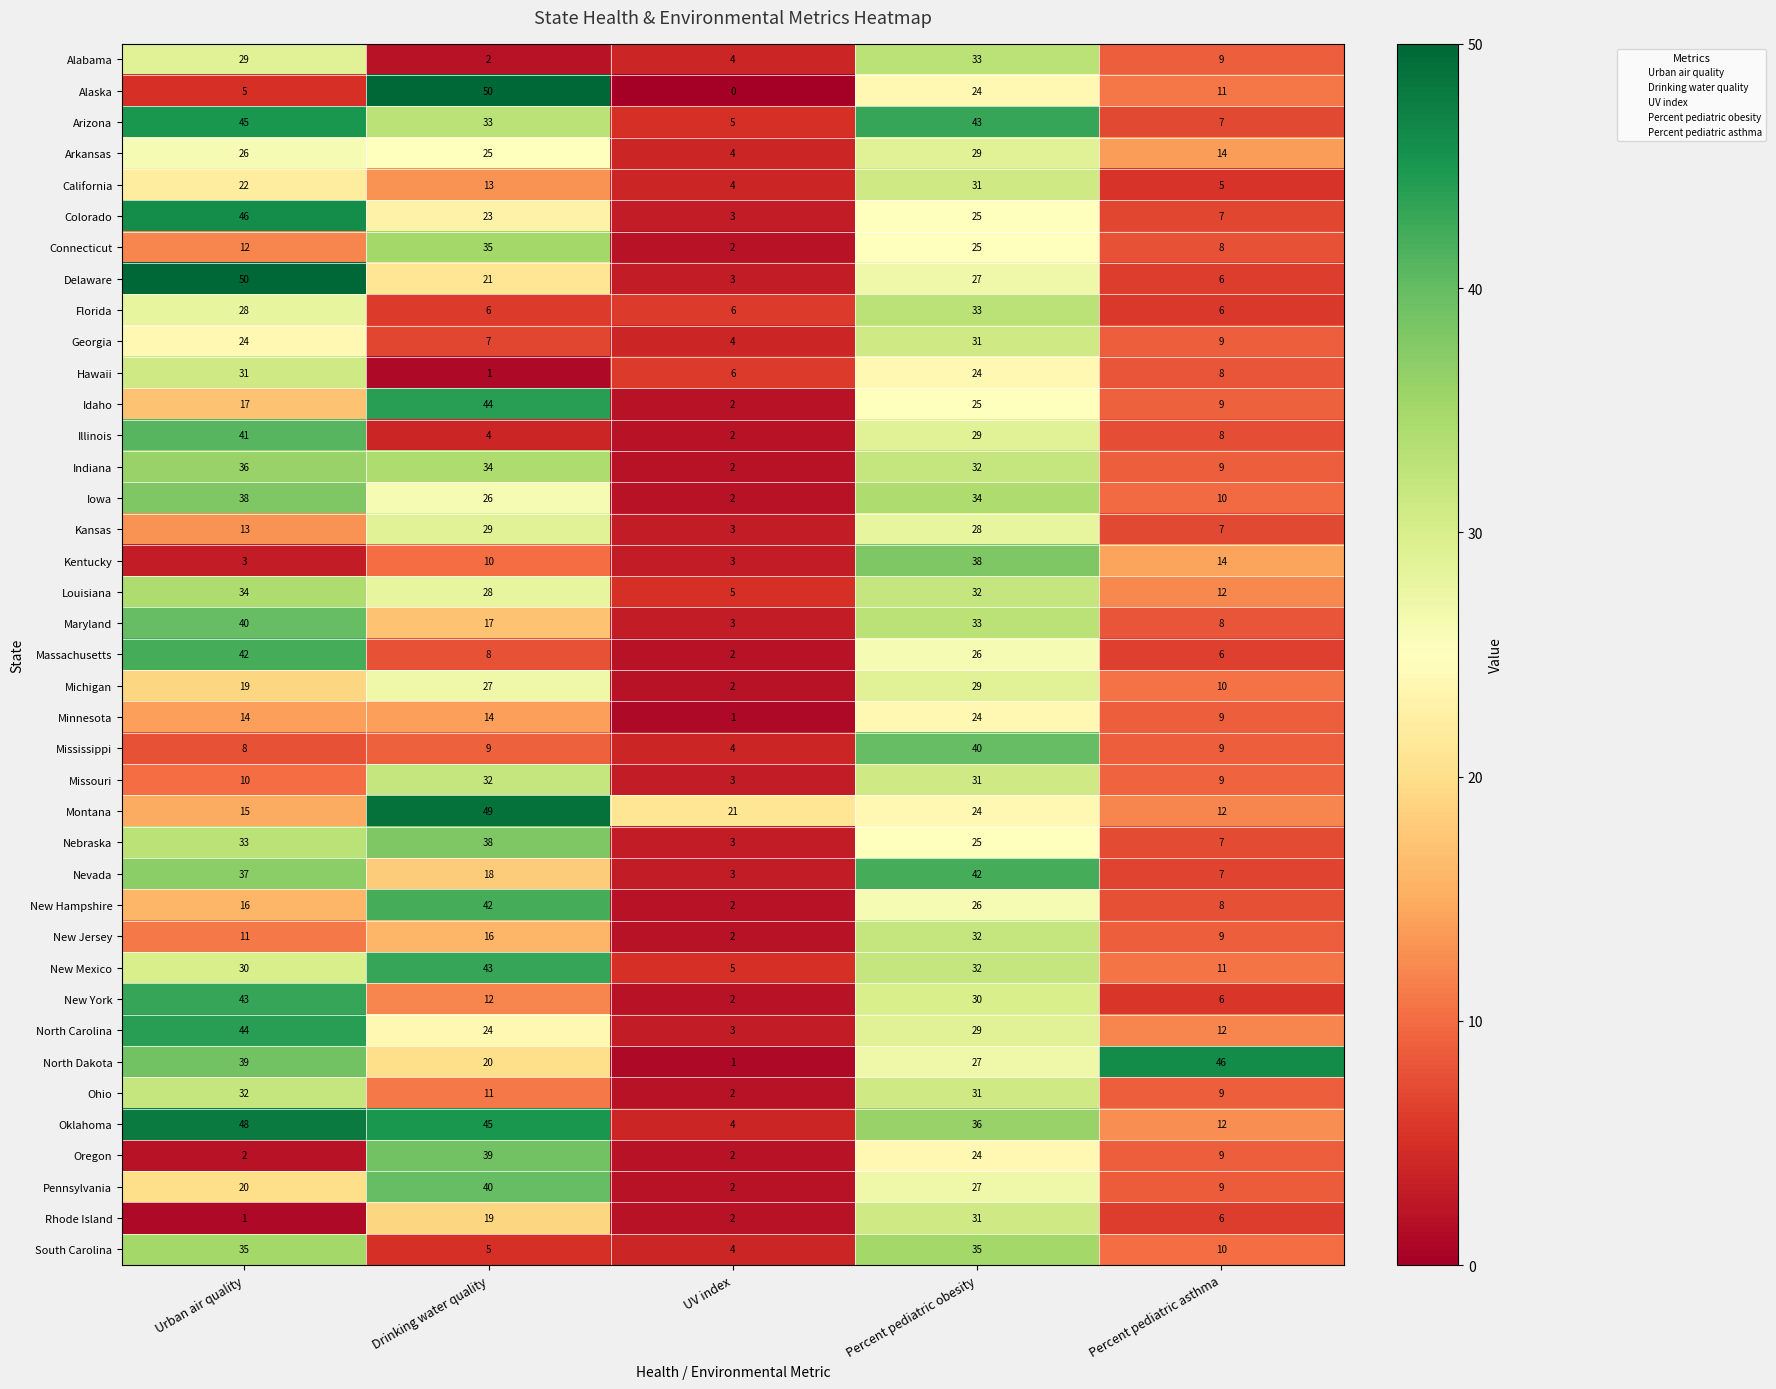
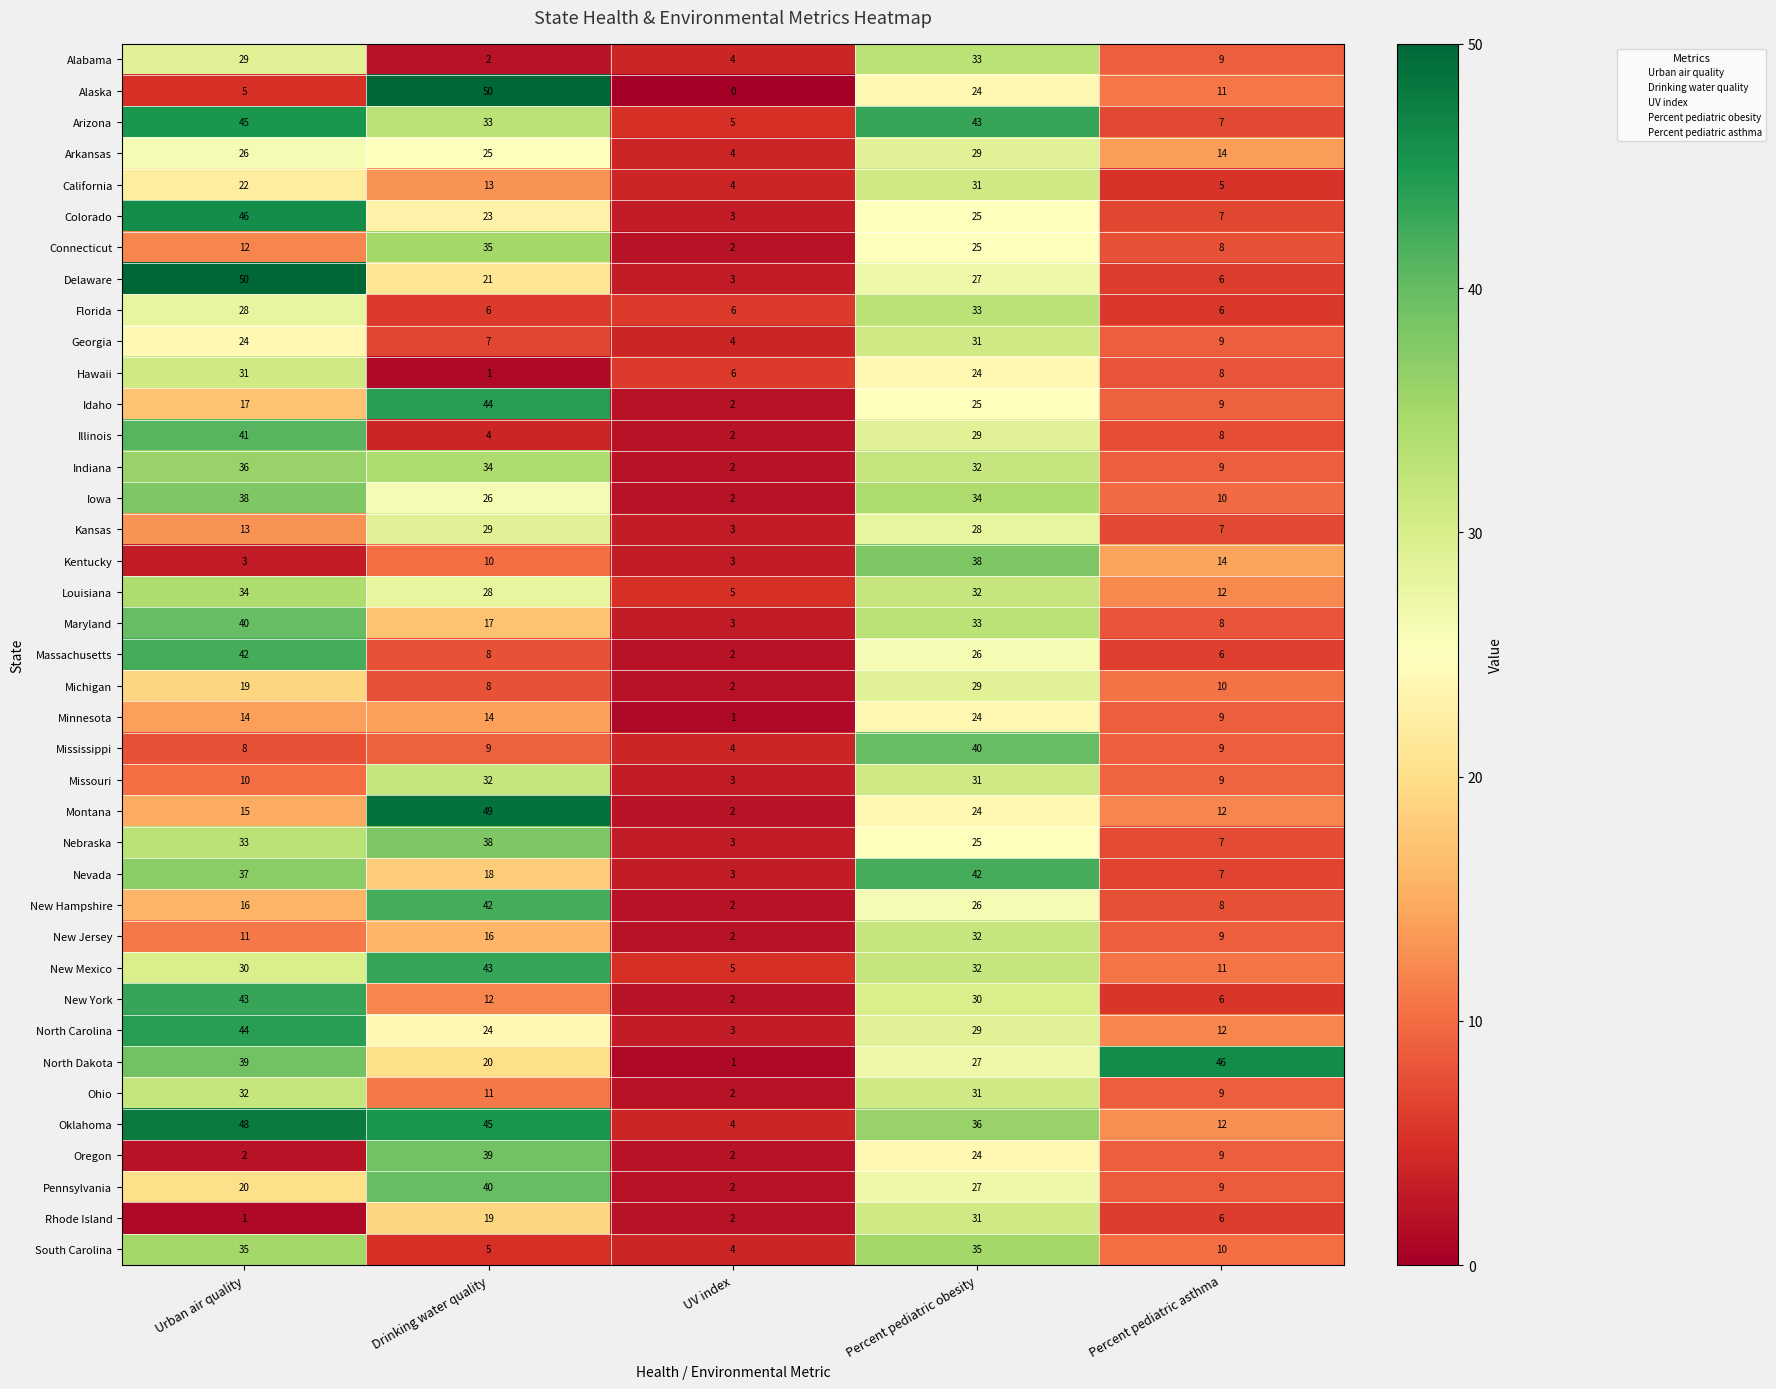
Michigan, Drinking water quality: 27 -> 8
Montana, UV index: 21 -> 2
